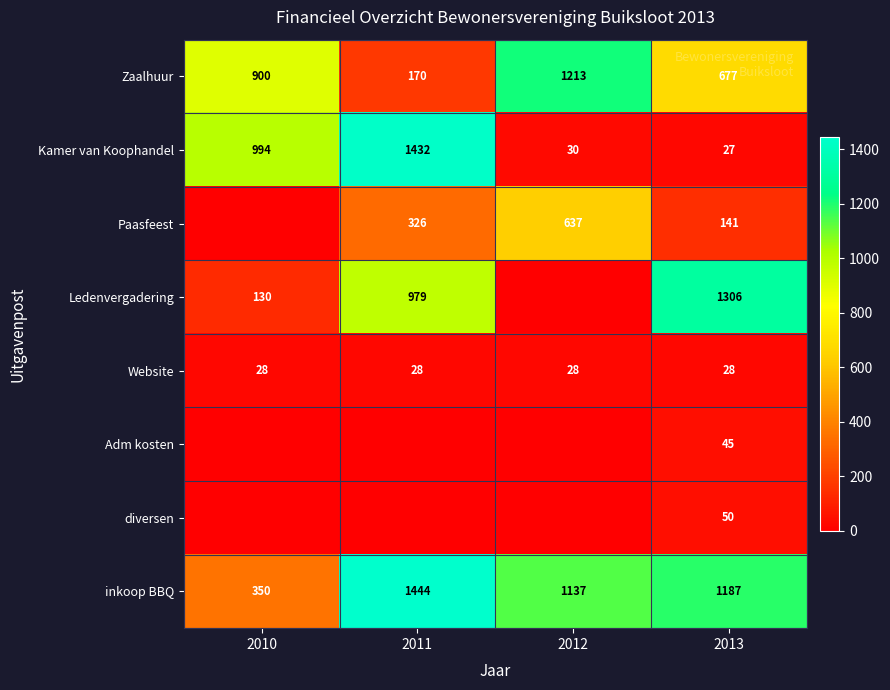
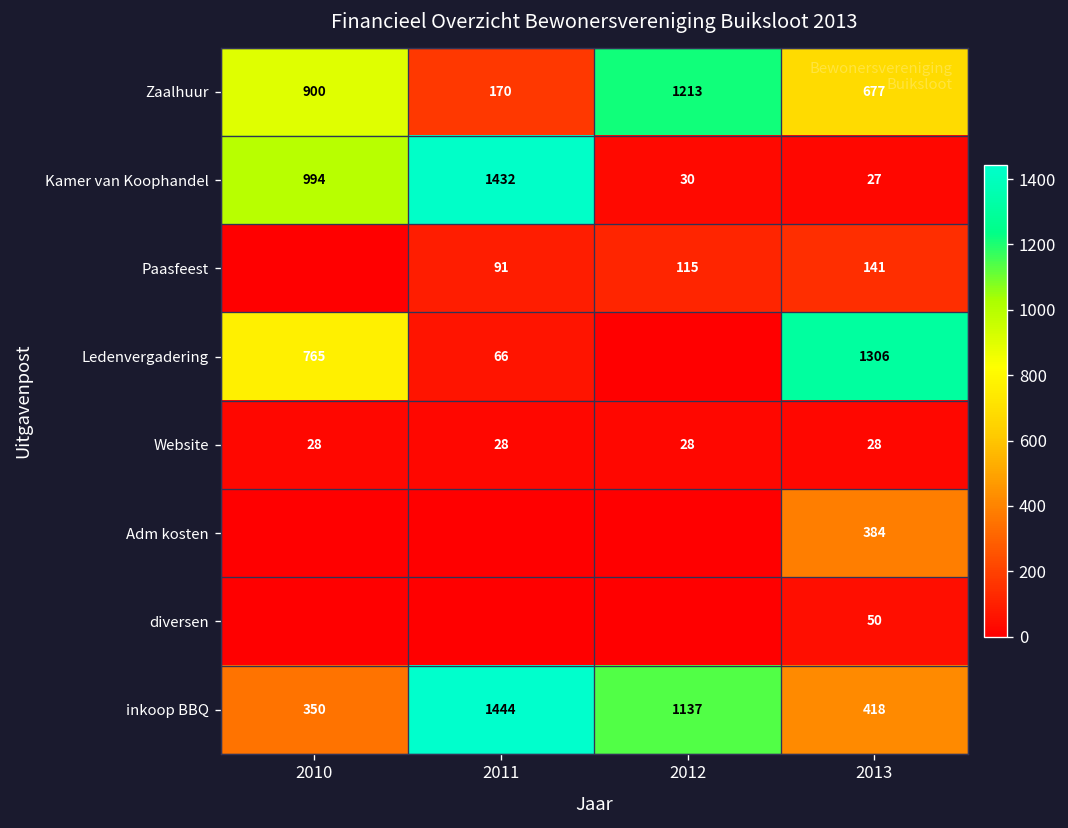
Paasfeest, 2011: 326 -> 91
Paasfeest, 2012: 637 -> 115
Ledenvergadering, 2010: 130 -> 765
Ledenvergadering, 2011: 979 -> 66
Adm kosten, 2013: 45 -> 384
inkoop BBQ, 2013: 1187 -> 418
